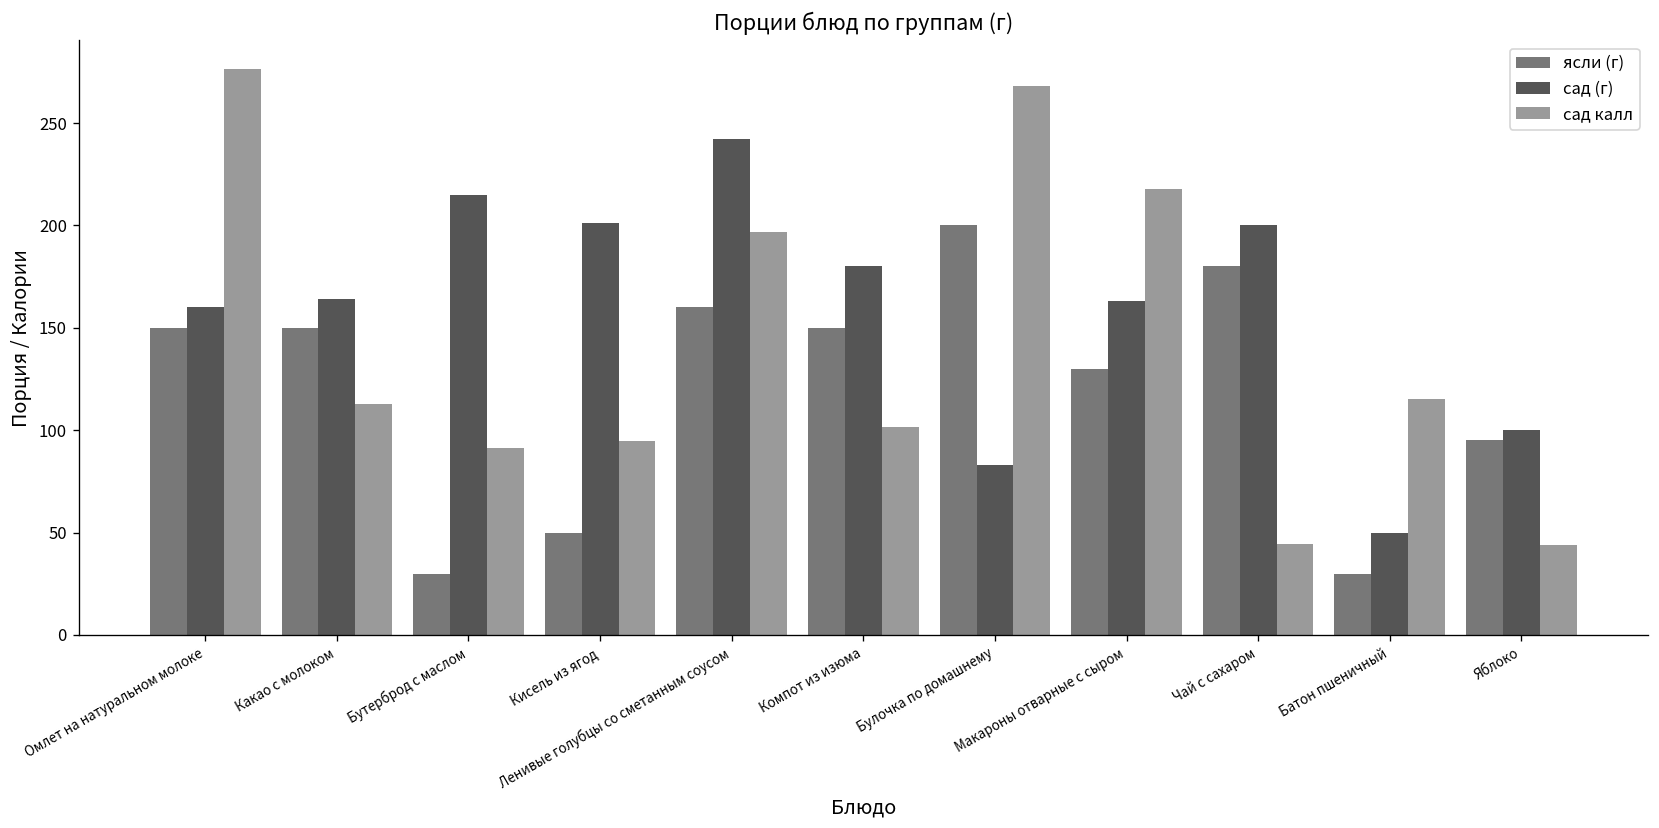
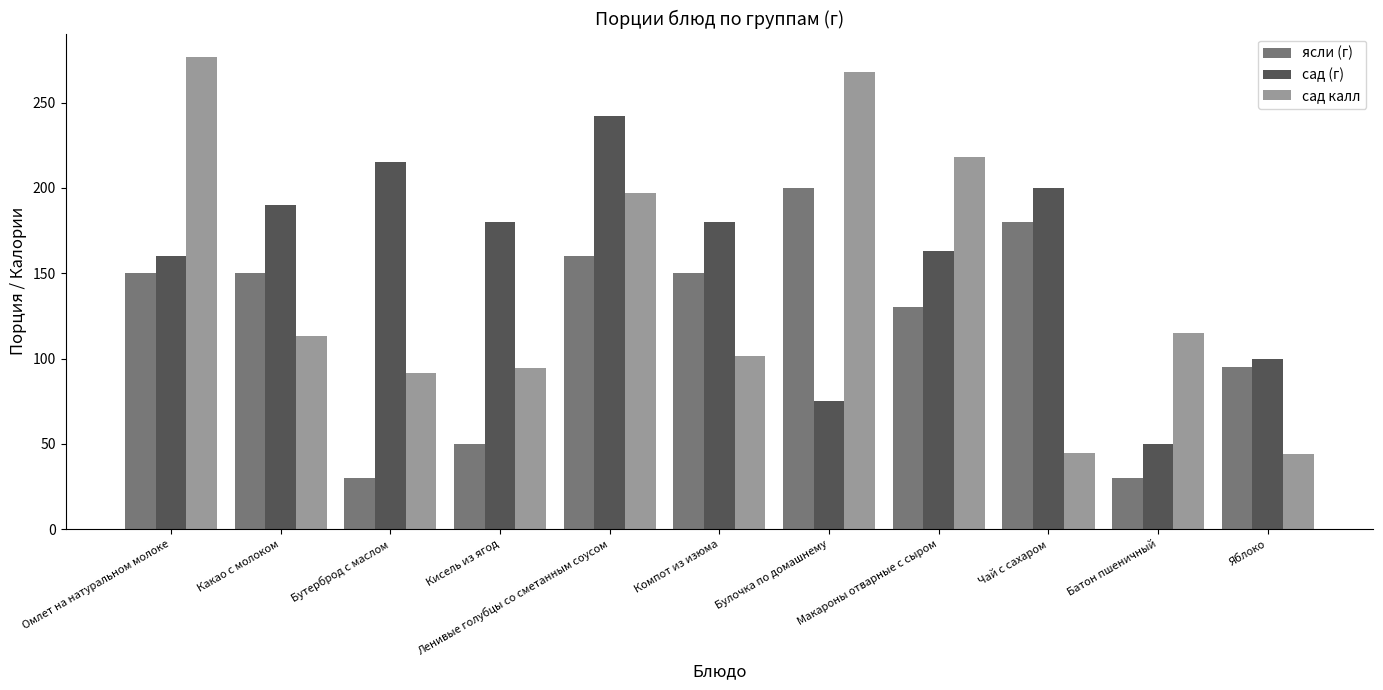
сад (г), Какао с молоком: 164 -> 190
сад (г), Кисель из ягод: 201 -> 180
сад (г), Булочка по домашнему: 83 -> 75
